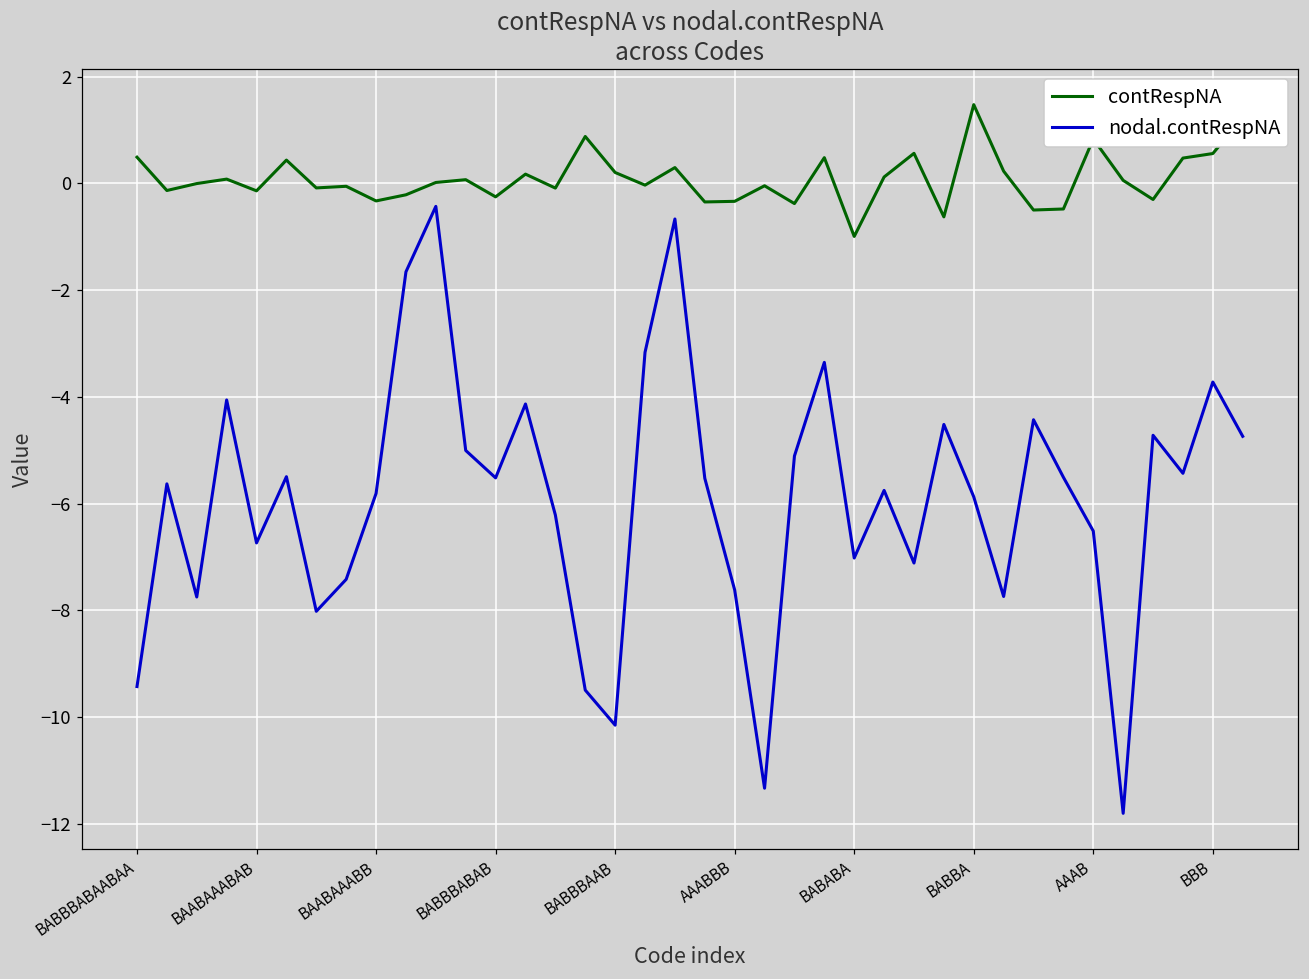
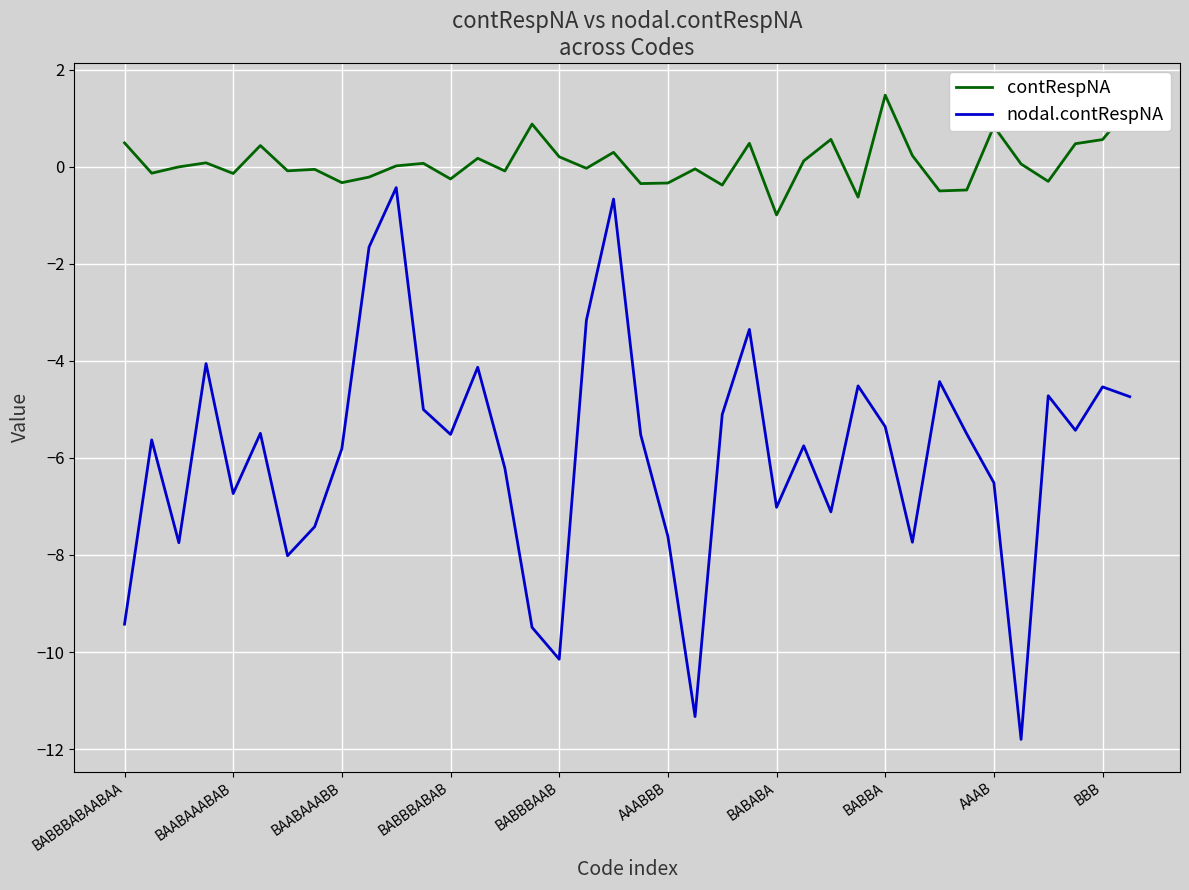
nodal.contRespNA, BABBA: -5.9 -> -5.4
nodal.contRespNA, BBB: -3.7 -> -4.5
